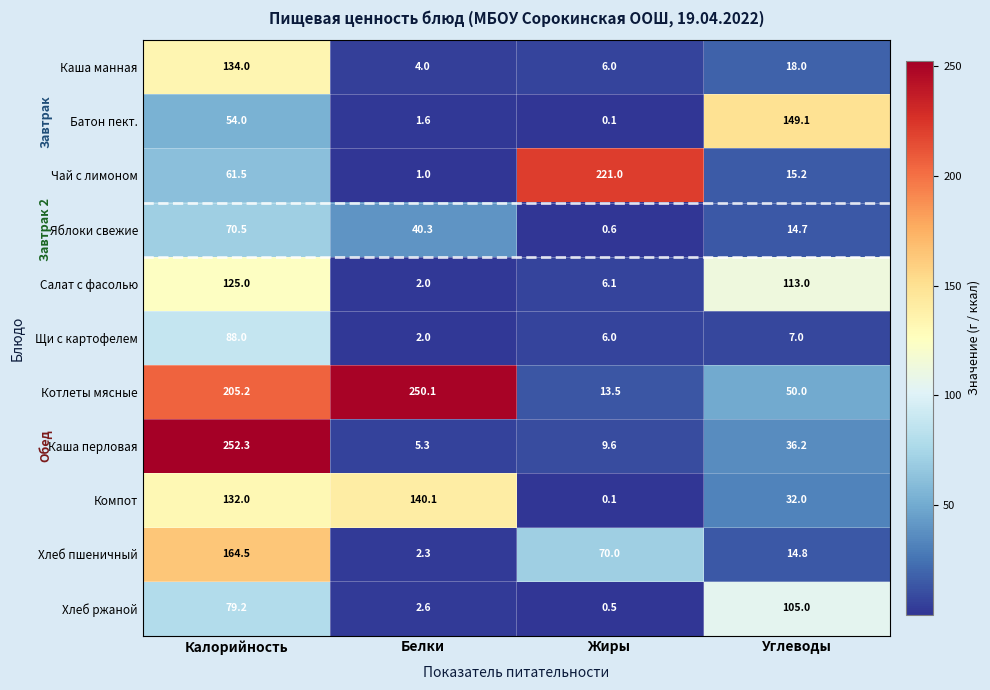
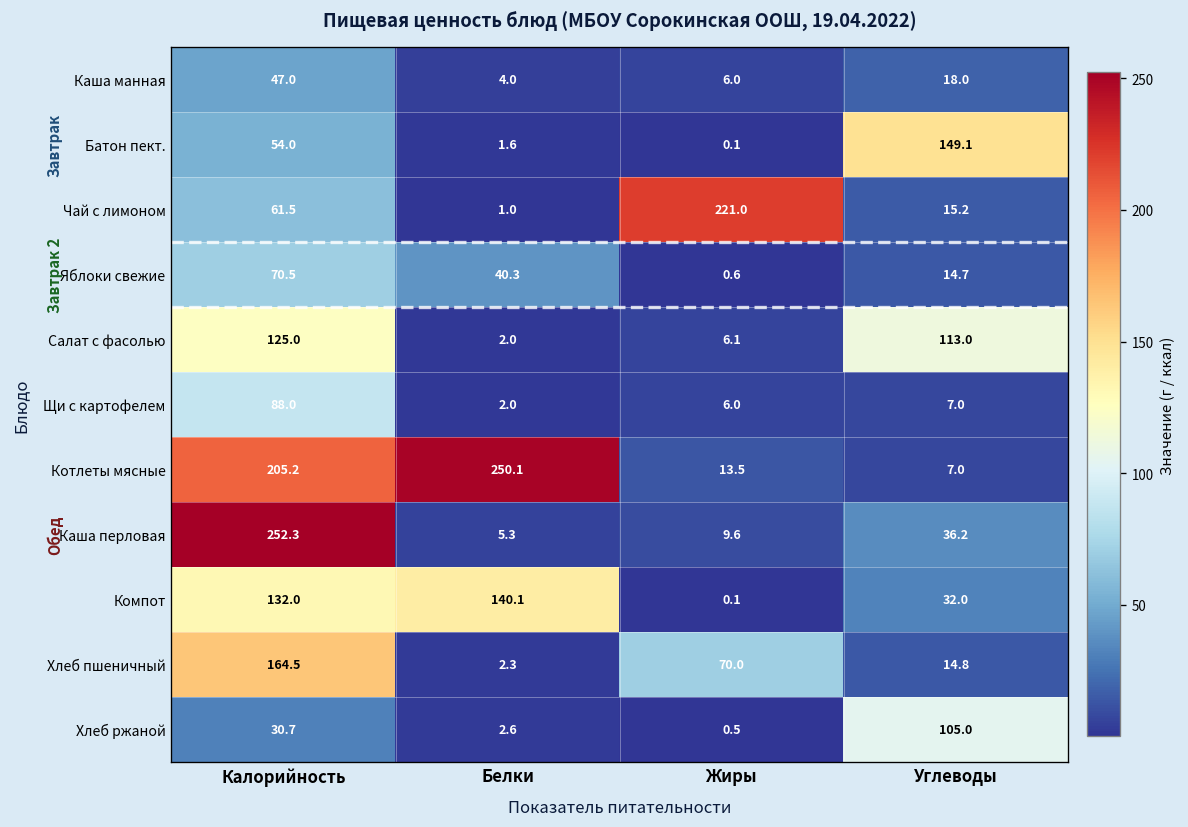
Каша манная, Калорийность: 134.0 -> 47.0
Котлеты мясные, Углеводы: 50.0 -> 7.0
Хлеб ржаной, Калорийность: 79.2 -> 30.7
